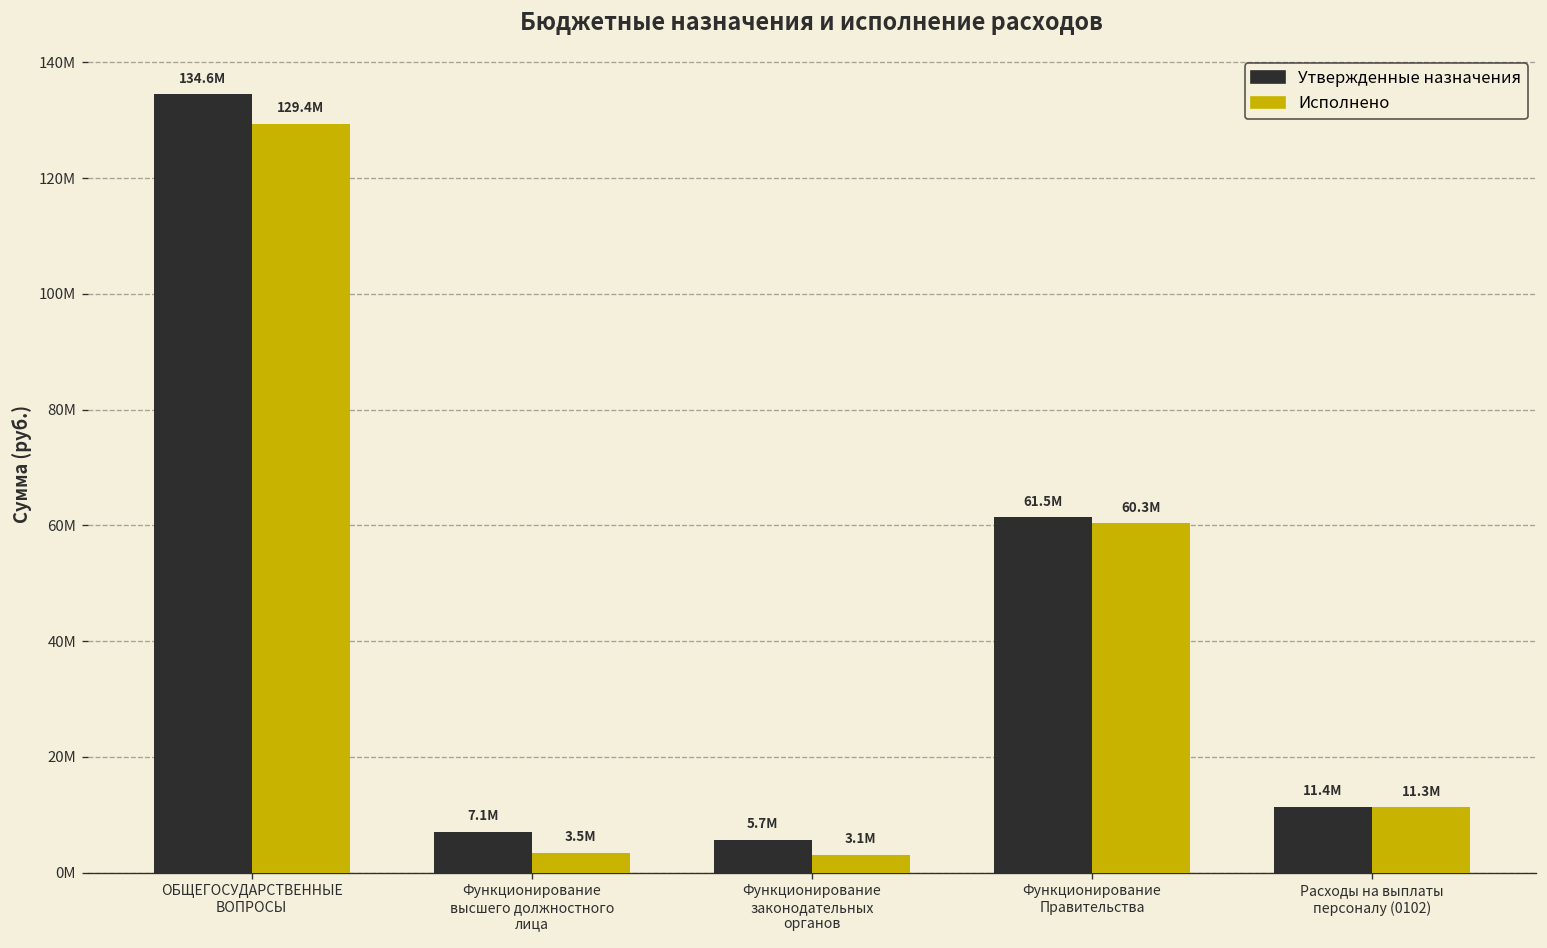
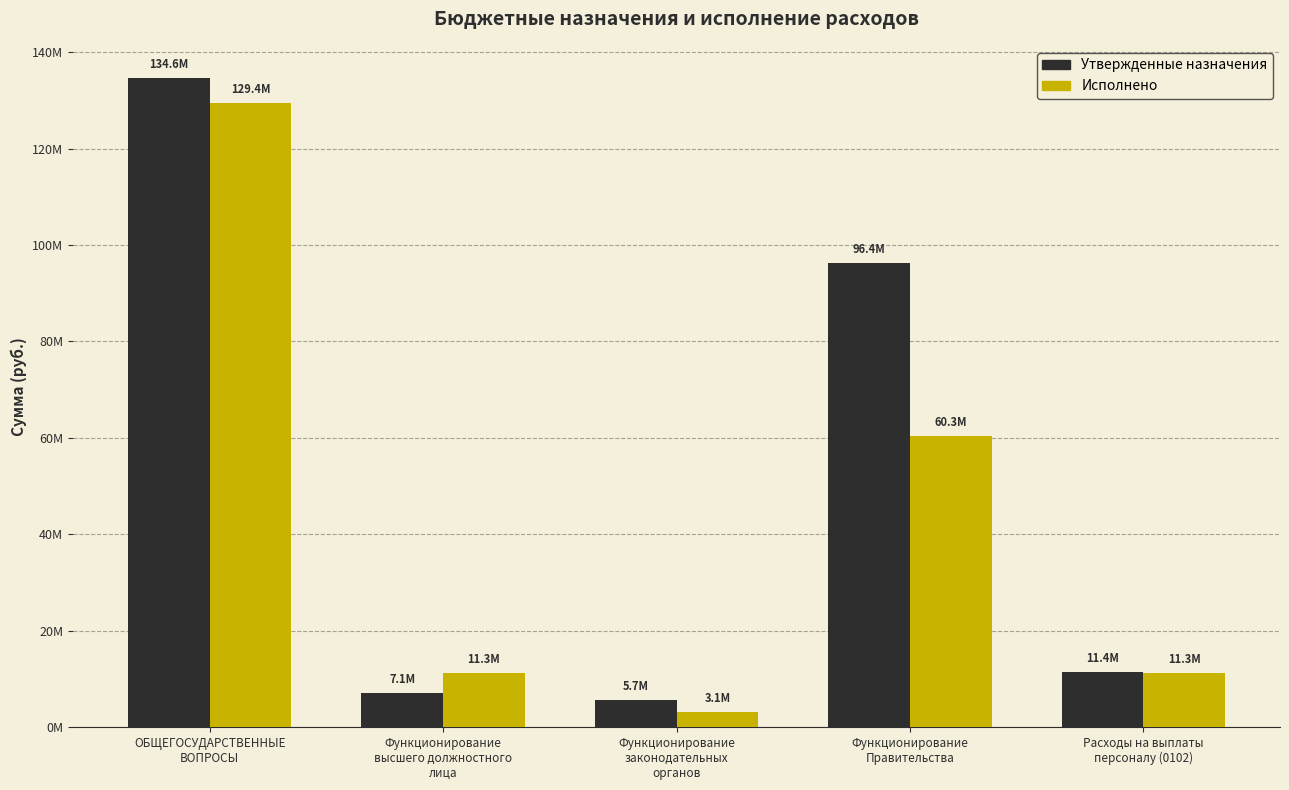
Исполнено, Функционирование высшего должностного лица: 3.5M -> 11.3M
Утвержденные назначения, Функционирование Правительства: 61.5M -> 96.4M
